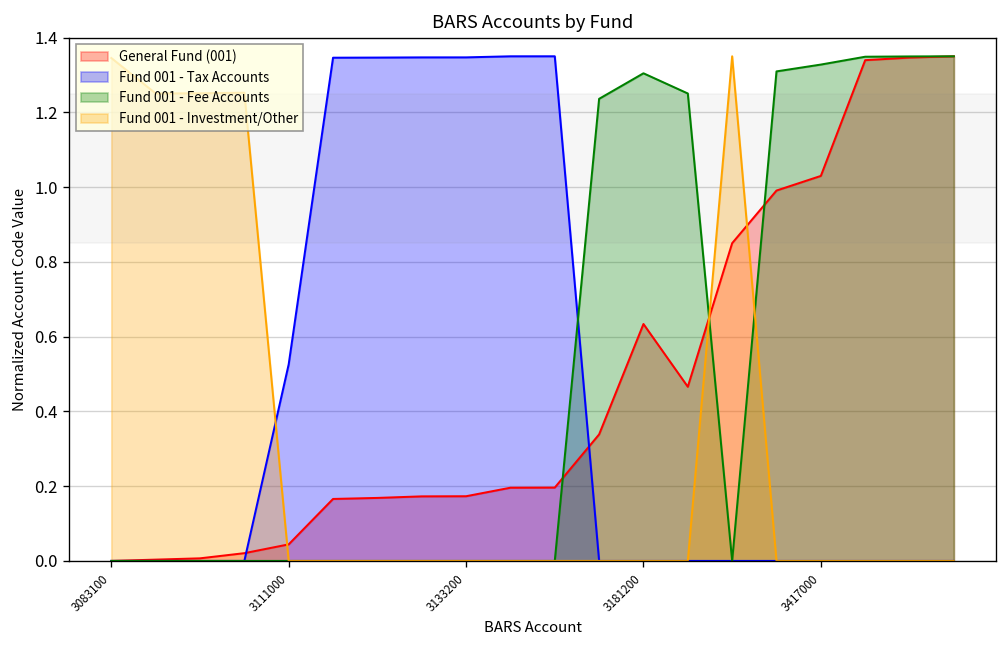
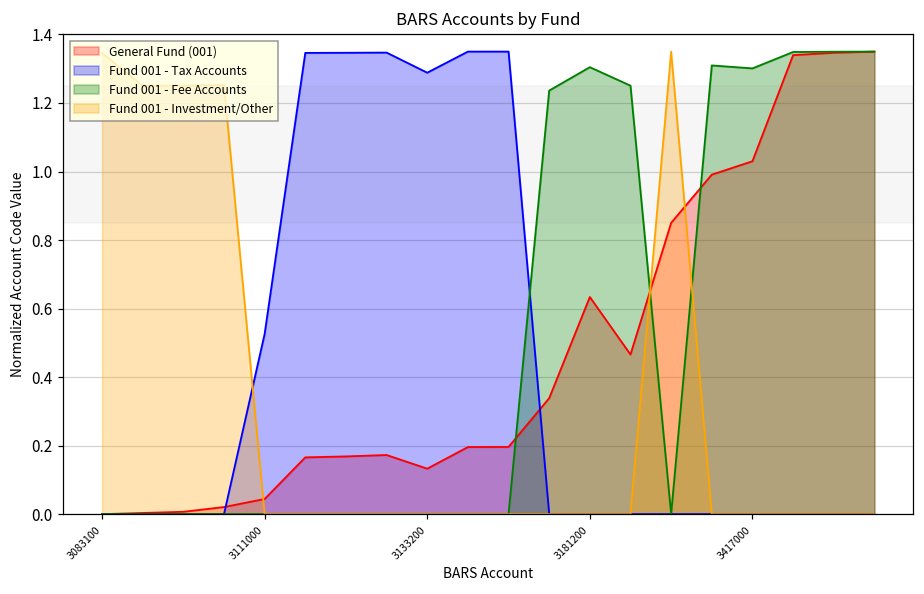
General Fund (001), 3133200: 0.17 -> 0.13
Fund 001 - Tax Accounts, 3133200: 1.35 -> 1.29
Fund 001 - Fee Accounts, 3417000: 1.33 -> 1.30
